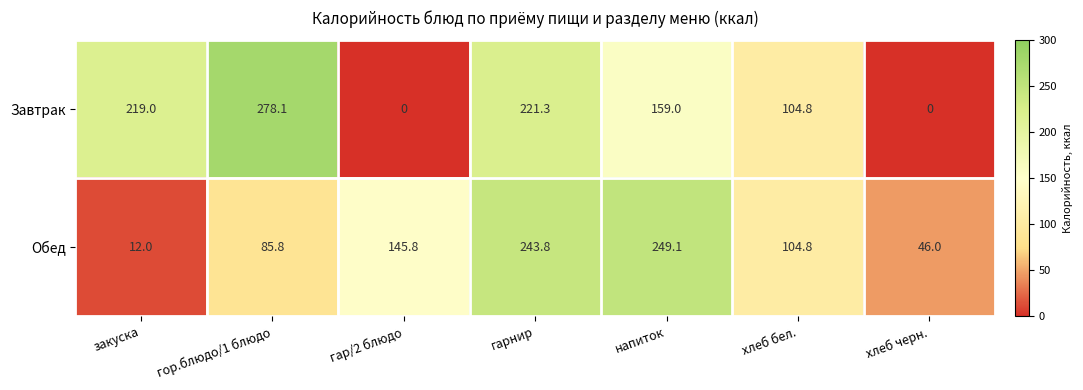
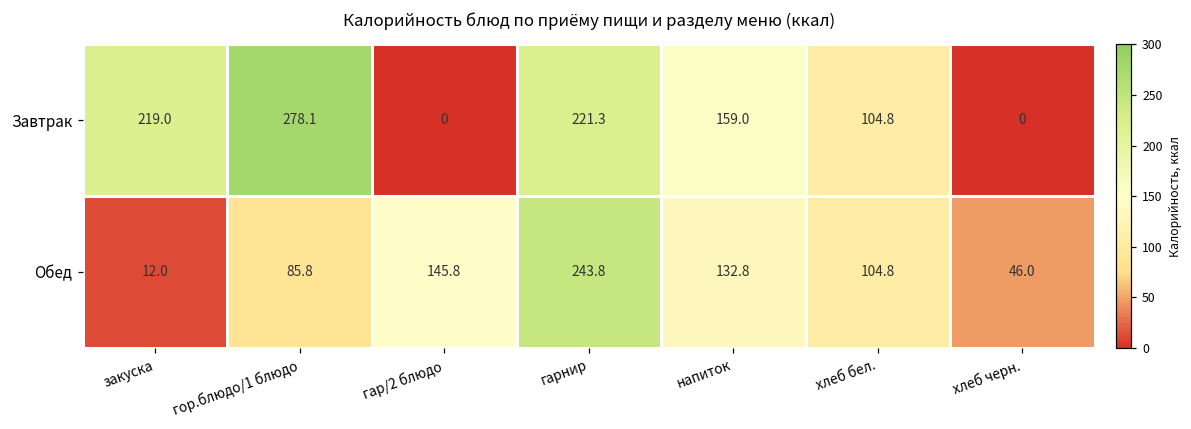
Обед, напиток: 249.1 -> 132.8
